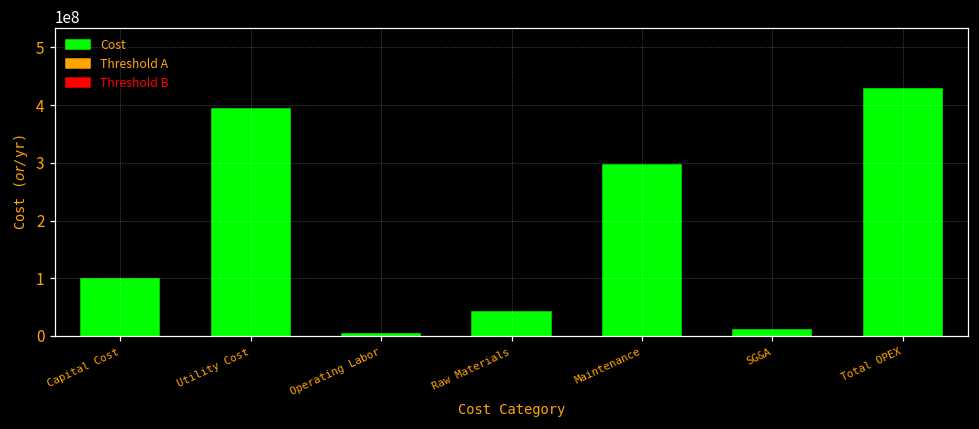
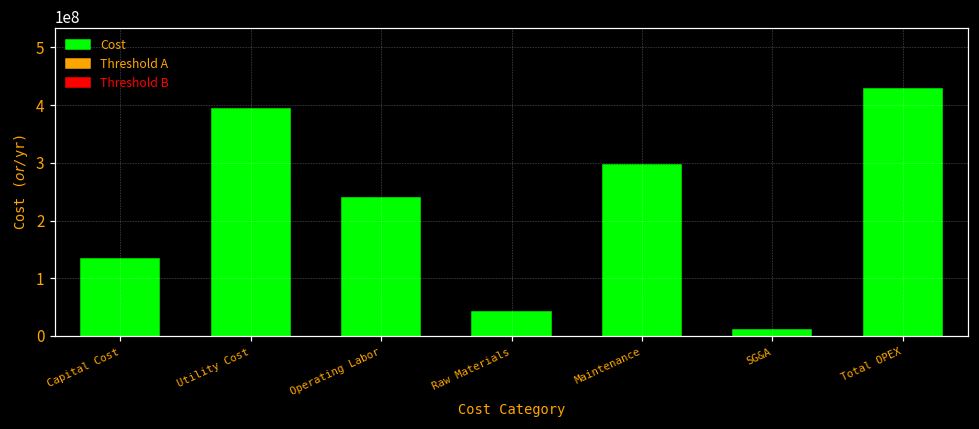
Capital Cost: 100000000 -> 130000000
Operating Labor: 0 -> 240000000
